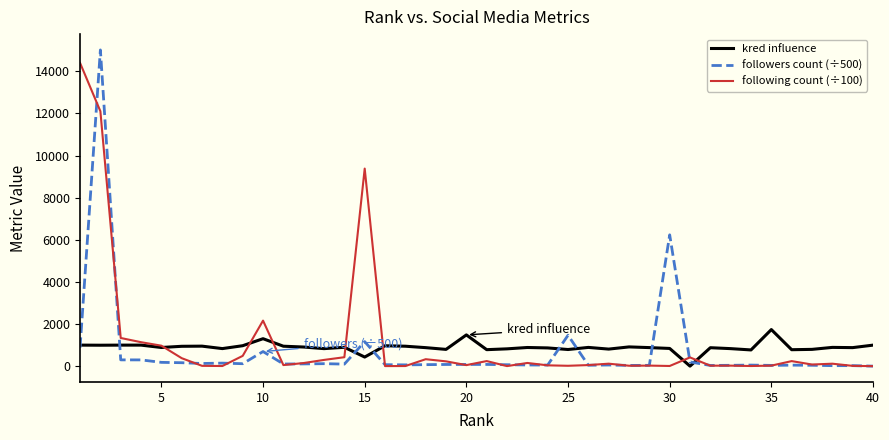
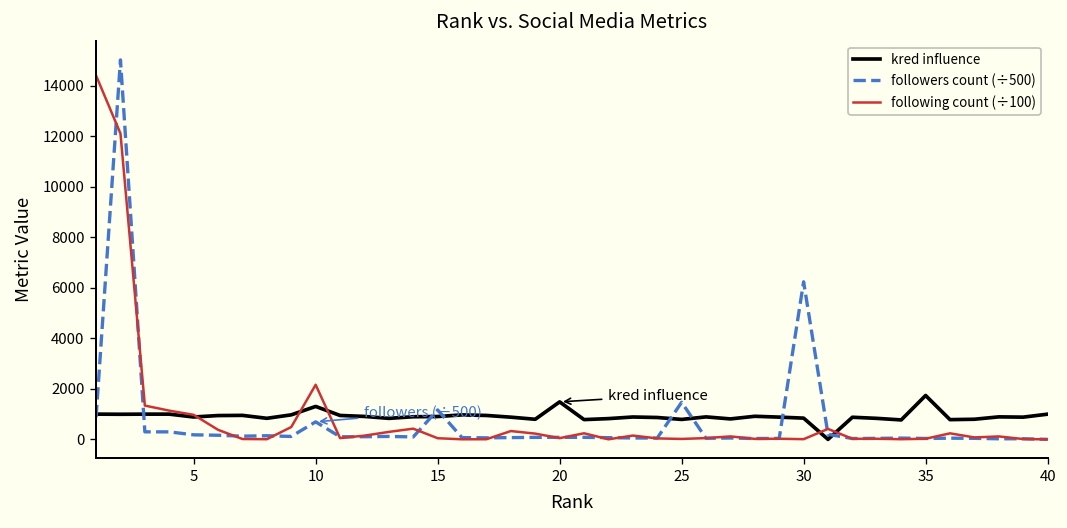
kred influence, 15: 400 -> 900
following count (÷100), 15: 9400 -> 0
